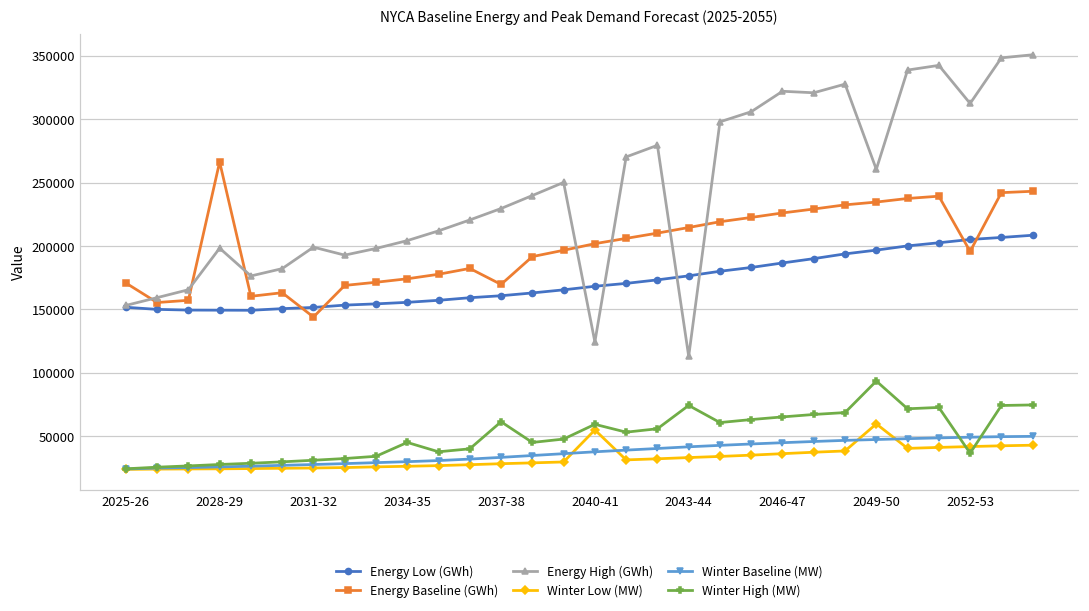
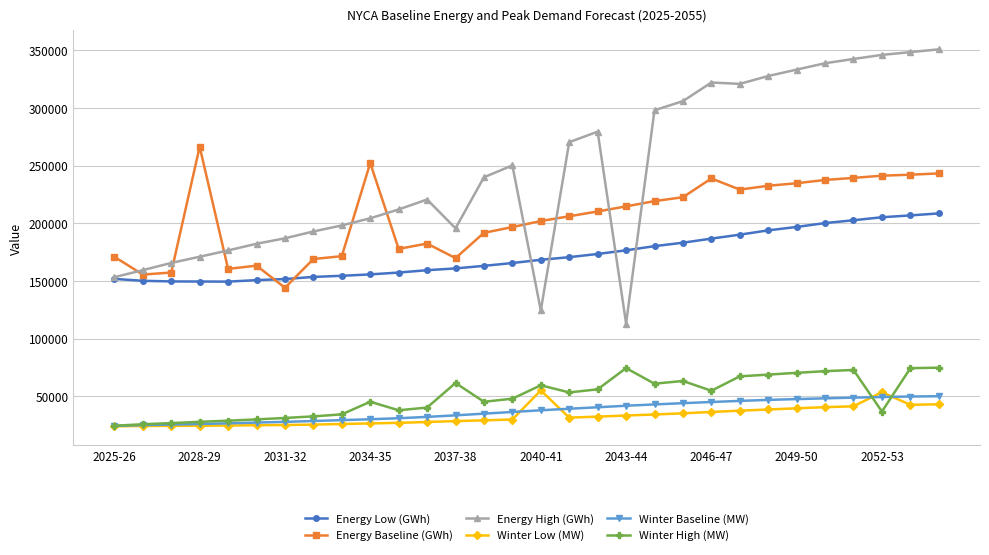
Energy High (GWh), 2028-29: 198000 -> 171000
Energy High (GWh), 2031-32: 199000 -> 187000
Energy Baseline (GWh), 2034-35: 174000 -> 252000
Energy High (GWh), 2037-38: 230000 -> 196000
Energy Baseline (GWh), 2046-47: 226000 -> 239000
Winter High (MW), 2046-47: 65000 -> 55000
Energy High (GWh), 2049-50: 261000 -> 333000
Winter Low (MW), 2049-50: 60000 -> 39000
Winter High (MW), 2049-50: 94000 -> 70000
Energy Baseline (GWh), 2052-53: 196000 -> 241000
Energy High (GWh), 2052-53: 312000 -> 346000
Winter Low (MW), 2052-53: 42000 -> 53000
